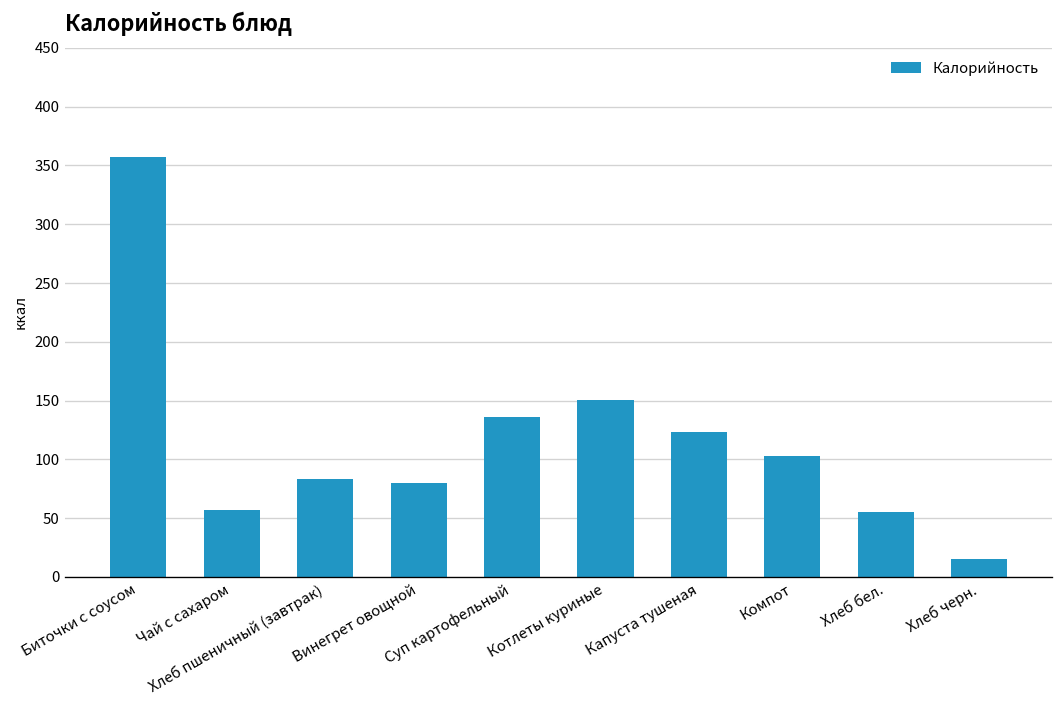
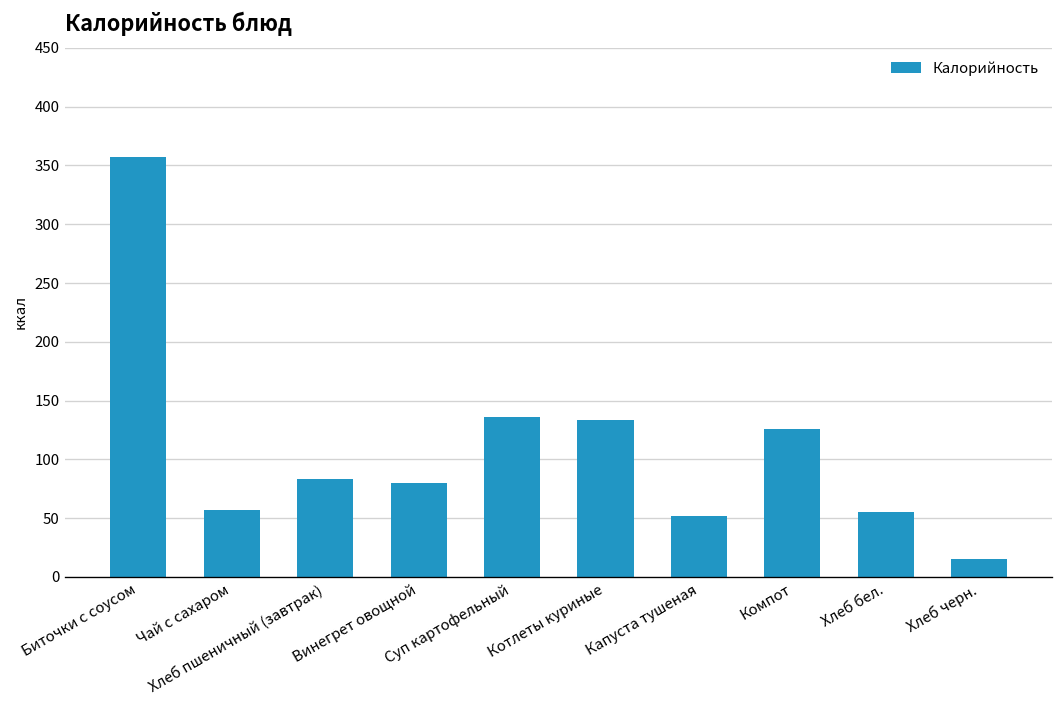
Котлеты куриные: 150 -> 130
Капуста тушеная: 120 -> 50
Компот: 100 -> 130
